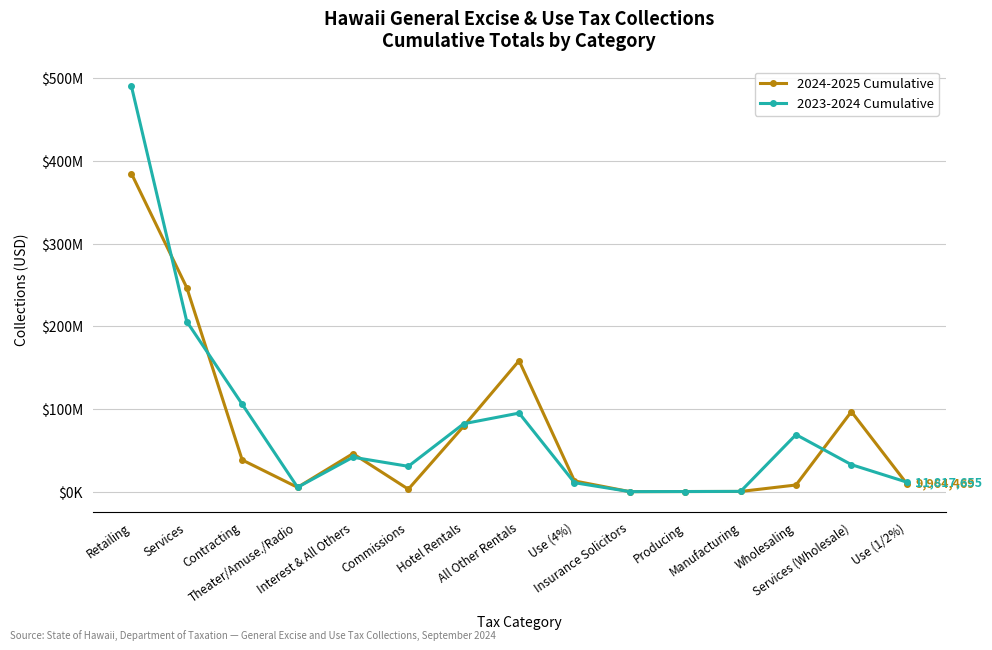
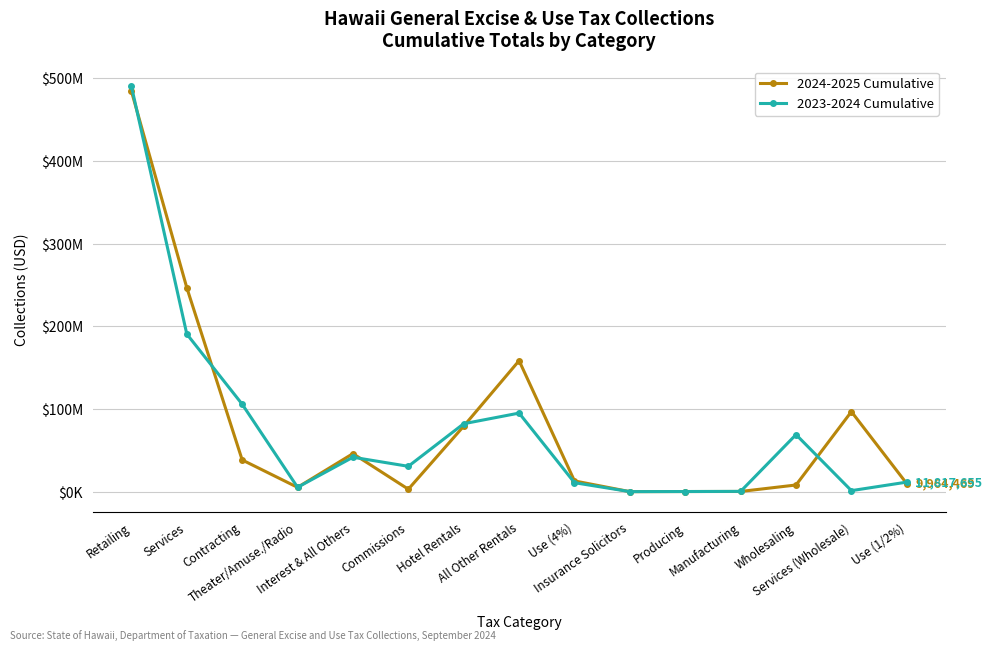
2024-2025 Cumulative, Retailing: $380000000 -> $480000000
2023-2024 Cumulative, Services: $210000000 -> $190000000
2023-2024 Cumulative, Services (Wholesale): $30000000 -> $0
